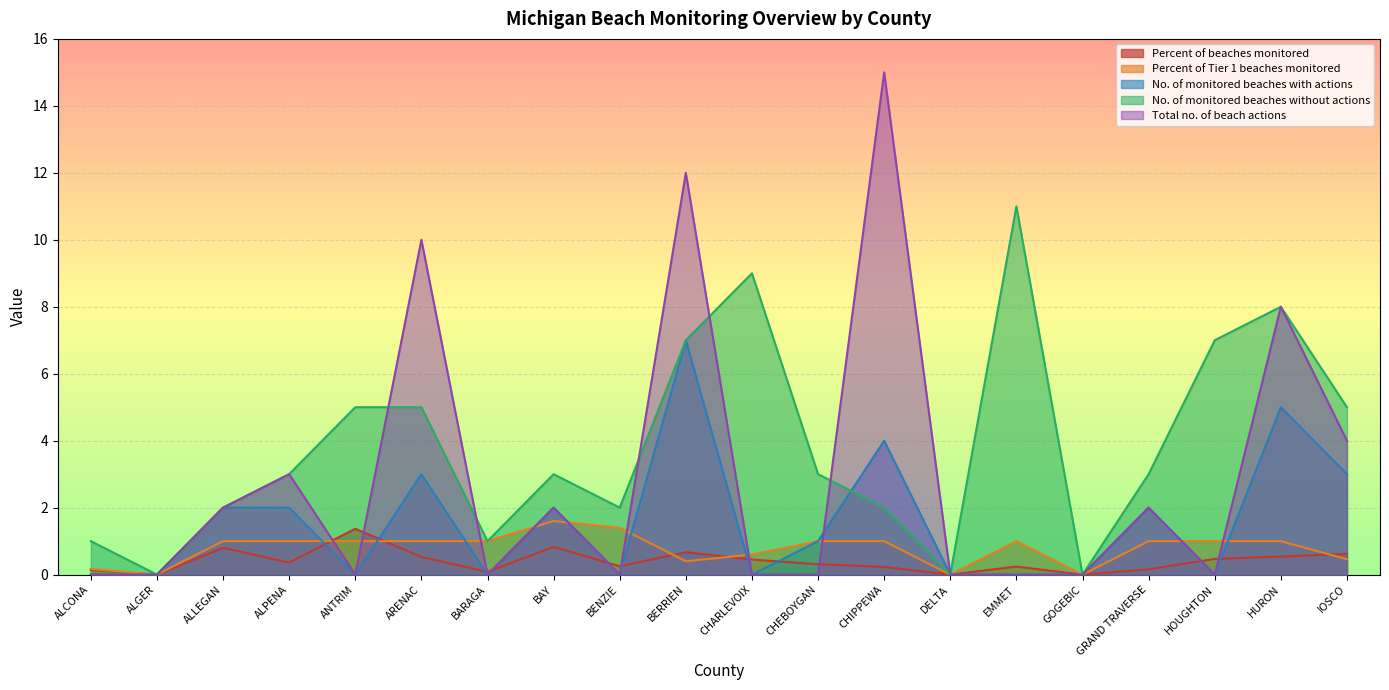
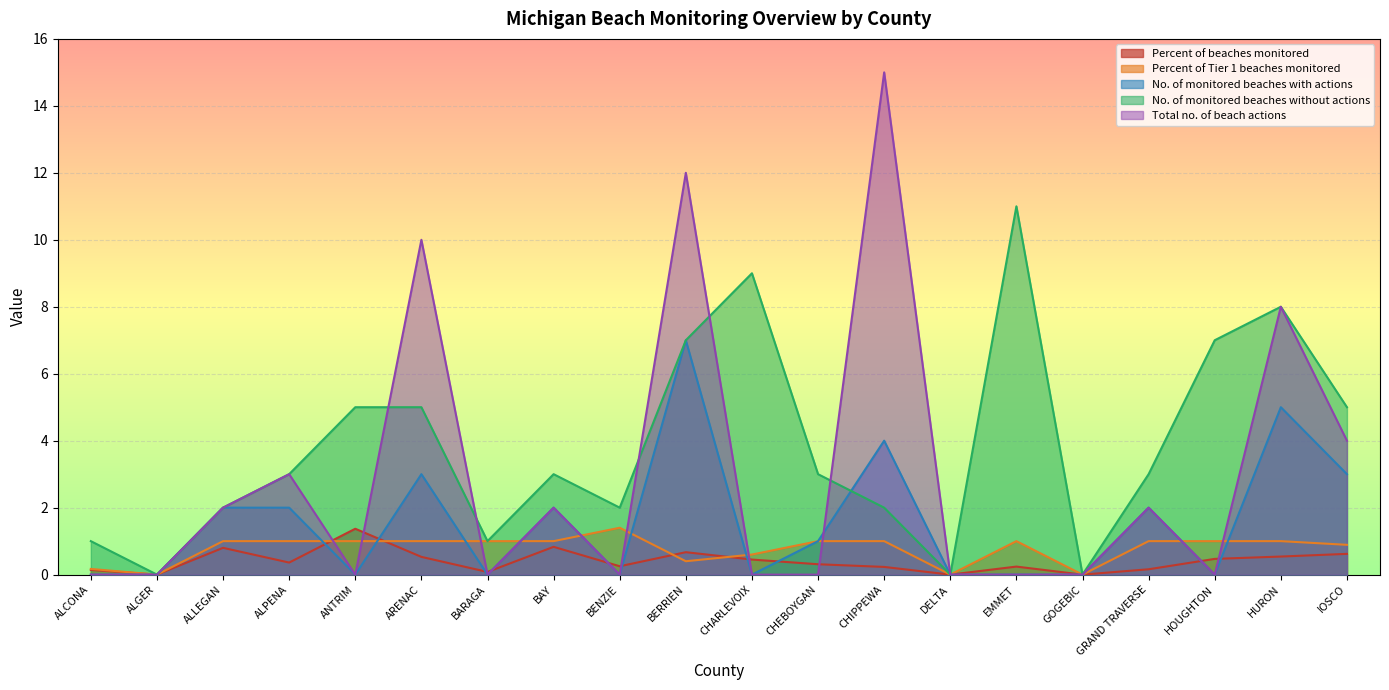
Percent of Tier 1 beaches monitored, BAY: 1.6 -> 1.0
Percent of Tier 1 beaches monitored, IOSCO: 0.5 -> 0.9
